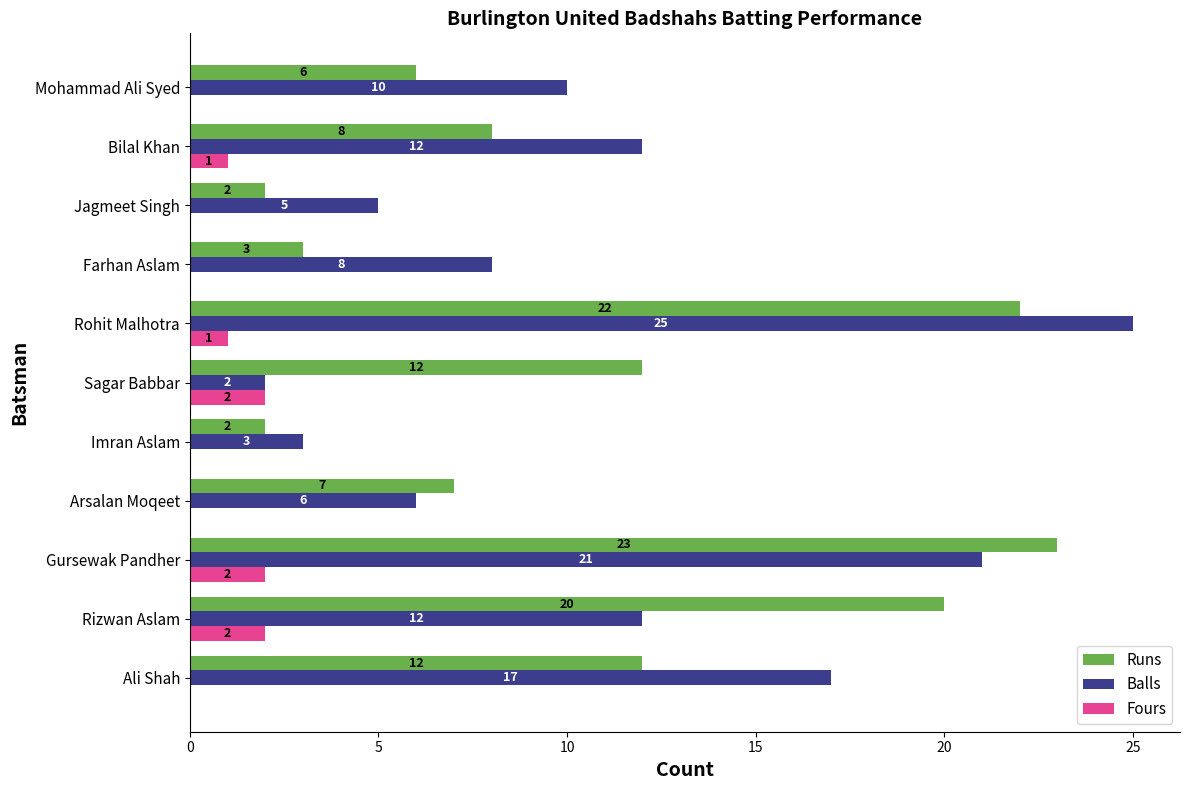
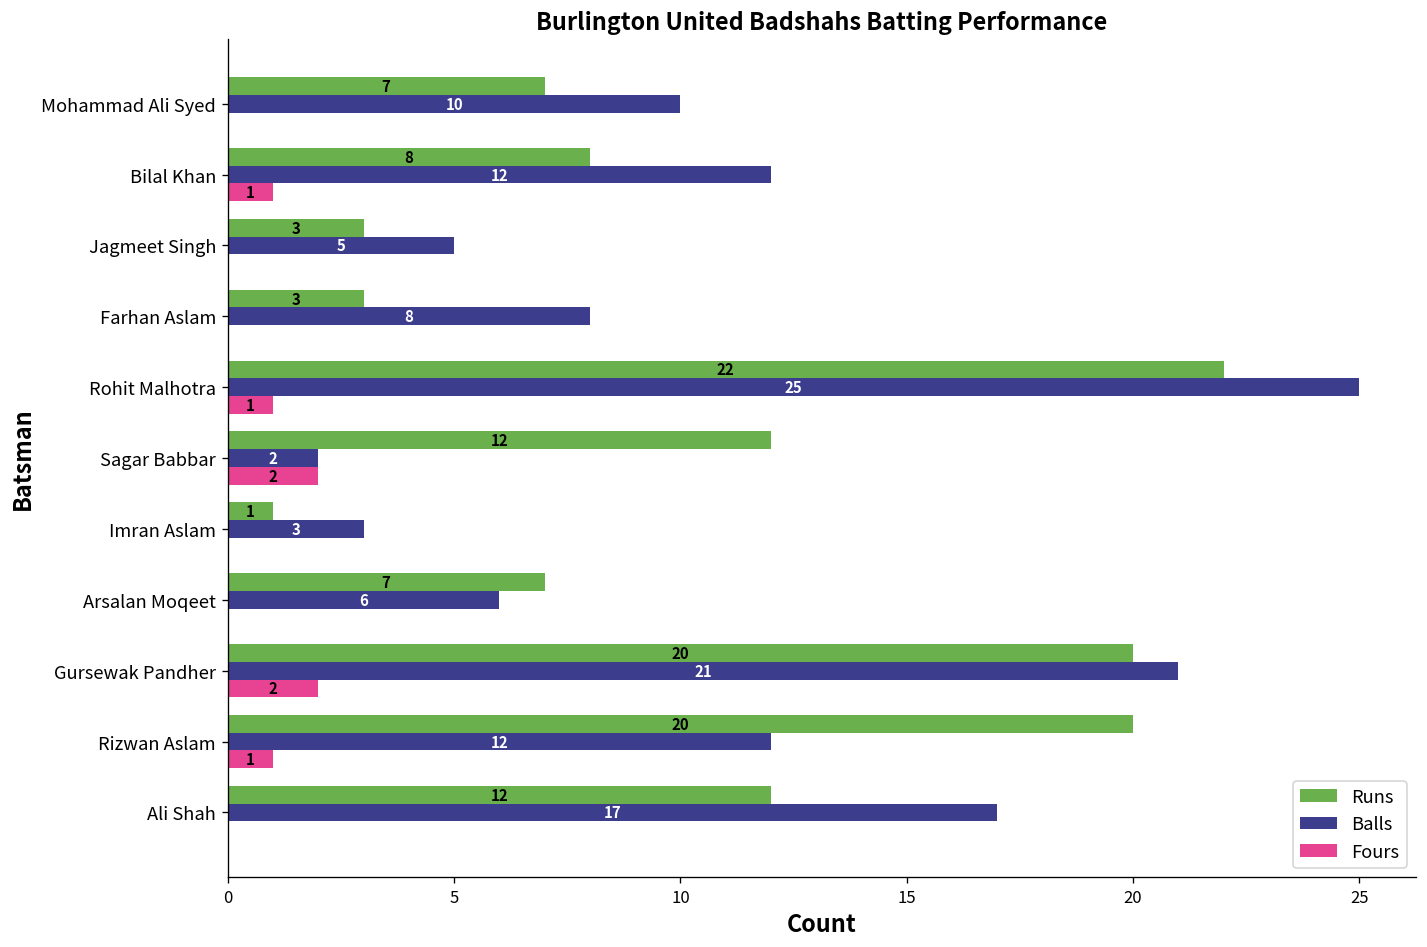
Runs, Mohammad Ali Syed: 6 -> 7
Runs, Jagmeet Singh: 2 -> 3
Runs, Imran Aslam: 2 -> 1
Runs, Gursewak Pandher: 23 -> 20
Fours, Rizwan Aslam: 2 -> 1
